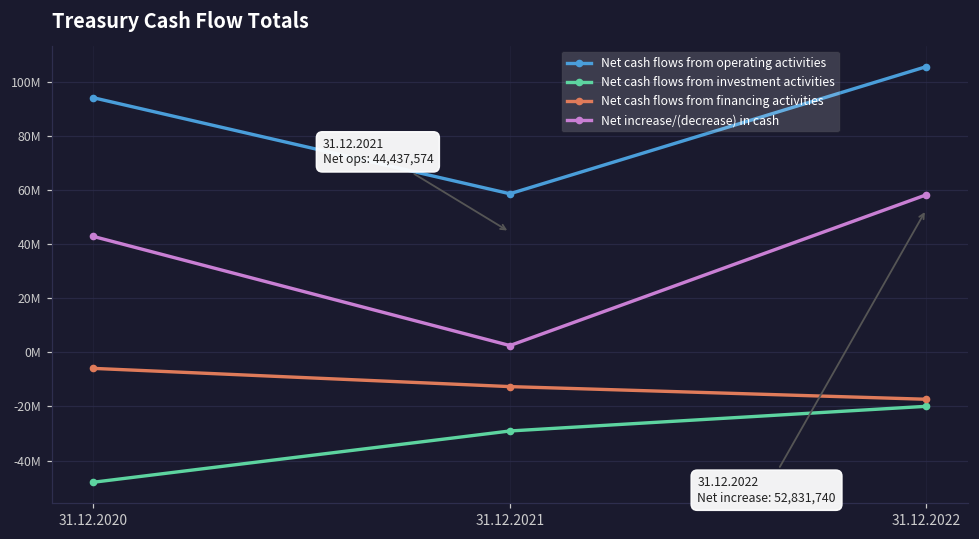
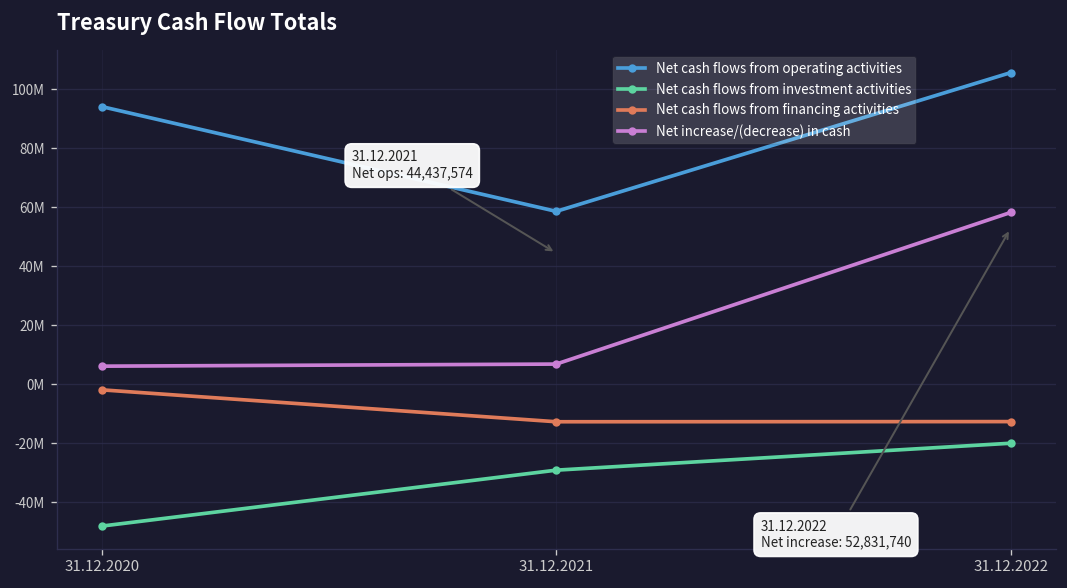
Net cash flows from financing activities, 31.12.2020: -6000000 -> -2000000
Net increase/(decrease) in cash, 31.12.2020: 43000000 -> 6000000
Net increase/(decrease) in cash, 31.12.2021: 3000000 -> 7000000
Net cash flows from financing activities, 31.12.2022: -17000000 -> -13000000
